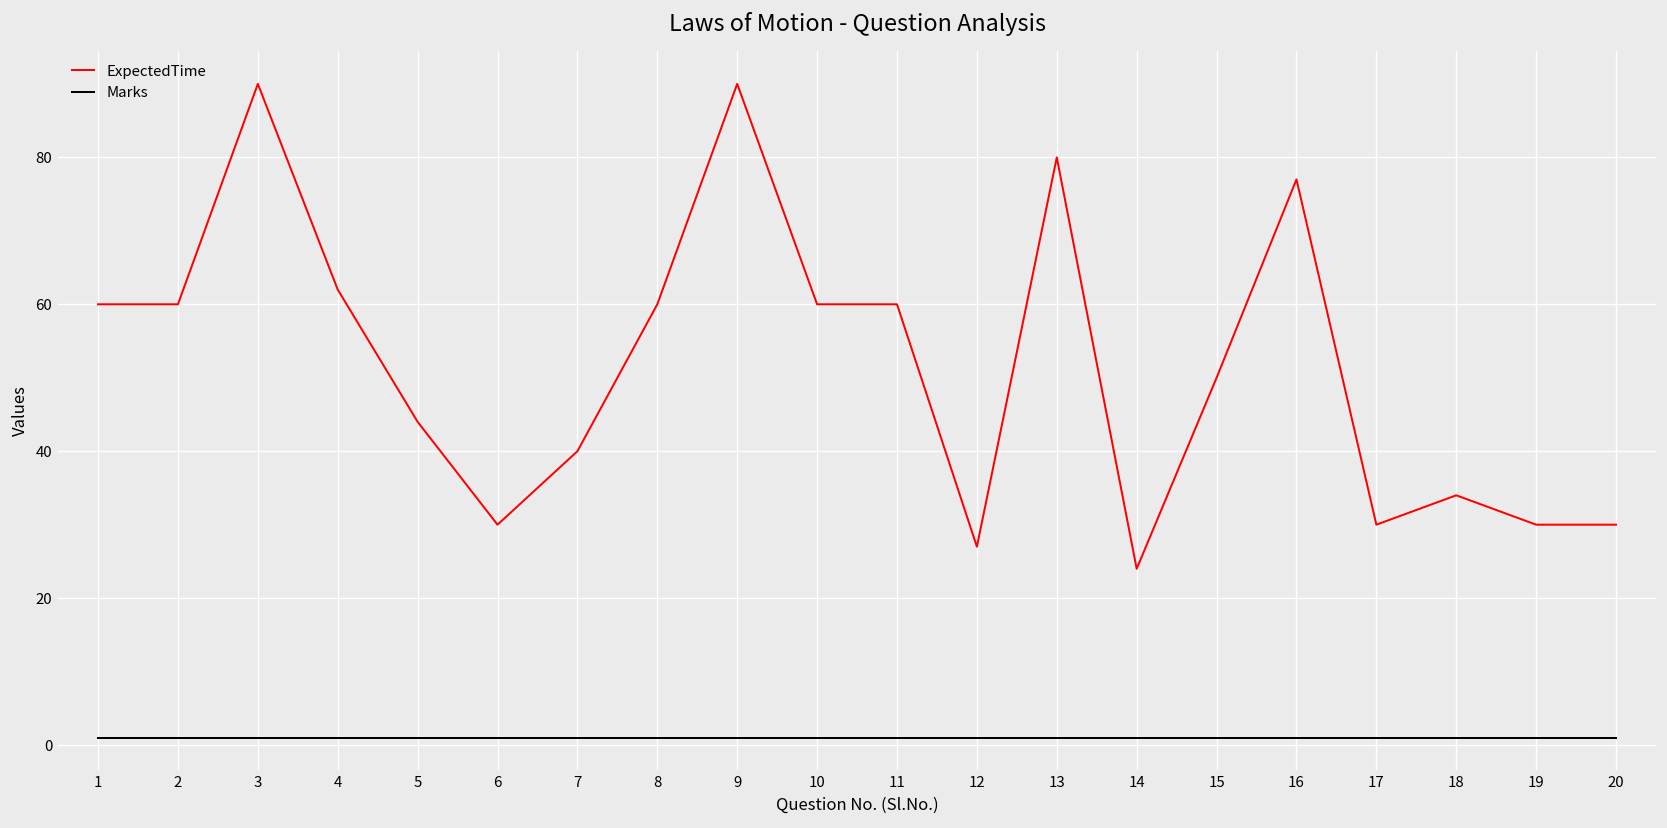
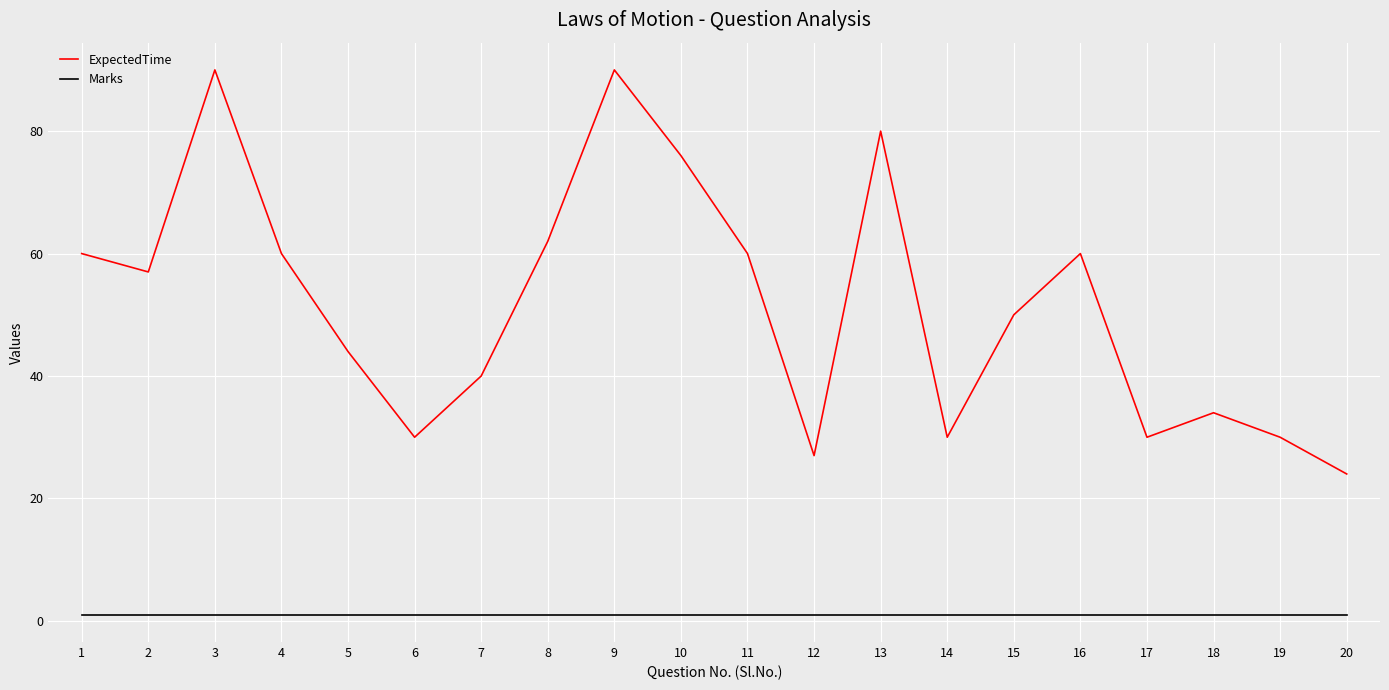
ExpectedTime, 2: 60 -> 57
ExpectedTime, 4: 62 -> 60
ExpectedTime, 8: 60 -> 62
ExpectedTime, 10: 60 -> 76
ExpectedTime, 14: 24 -> 30
ExpectedTime, 16: 77 -> 60
ExpectedTime, 20: 30 -> 24
